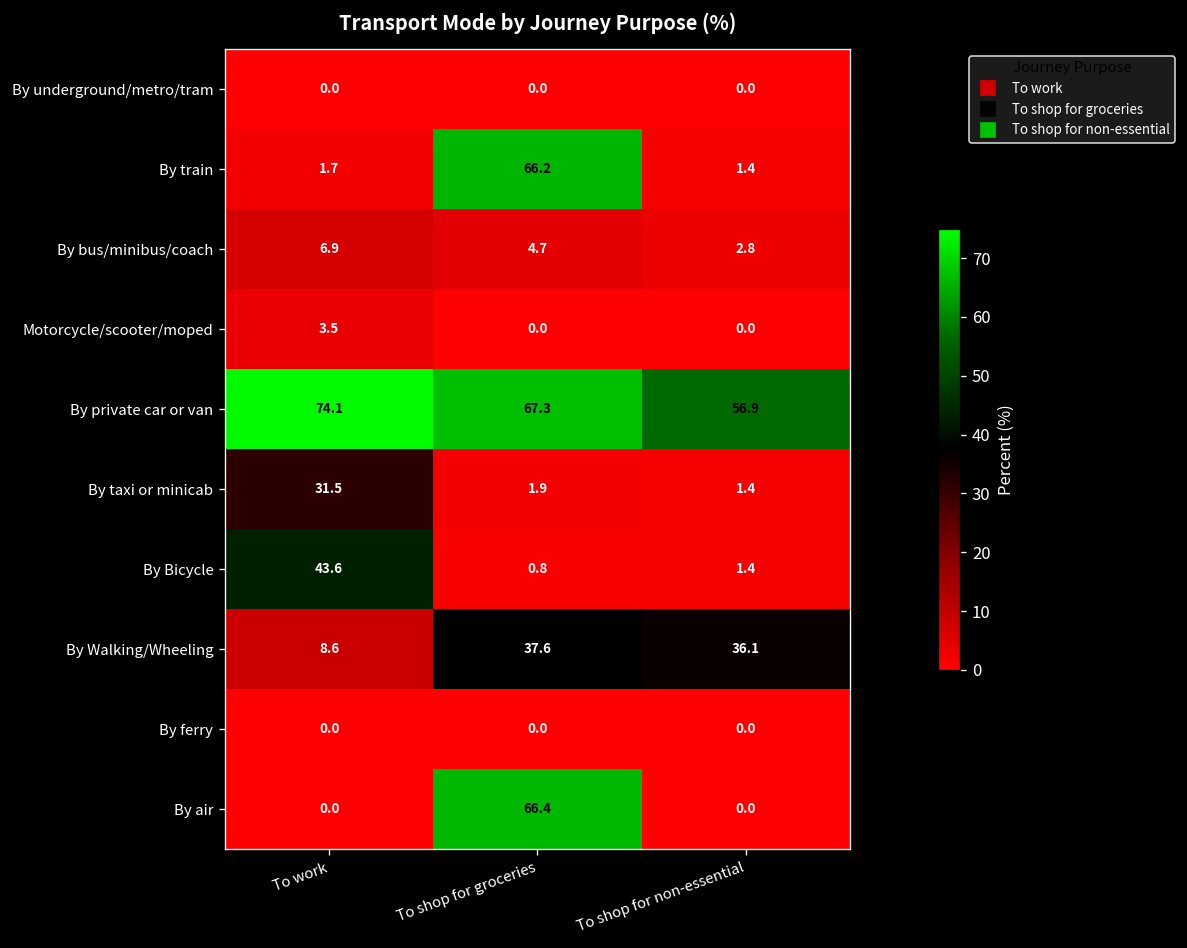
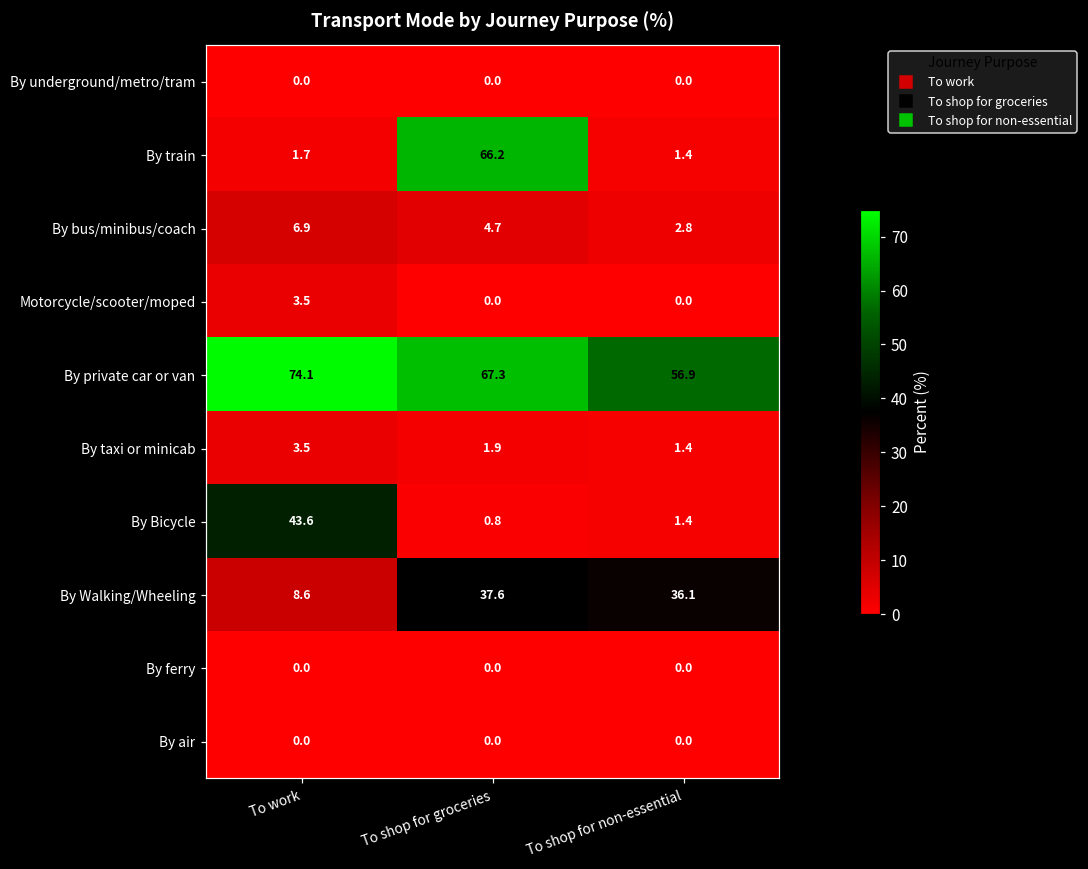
By taxi or minicab, To work: 31.5 -> 3.5
By air, To shop for groceries: 66.4 -> 0.0
